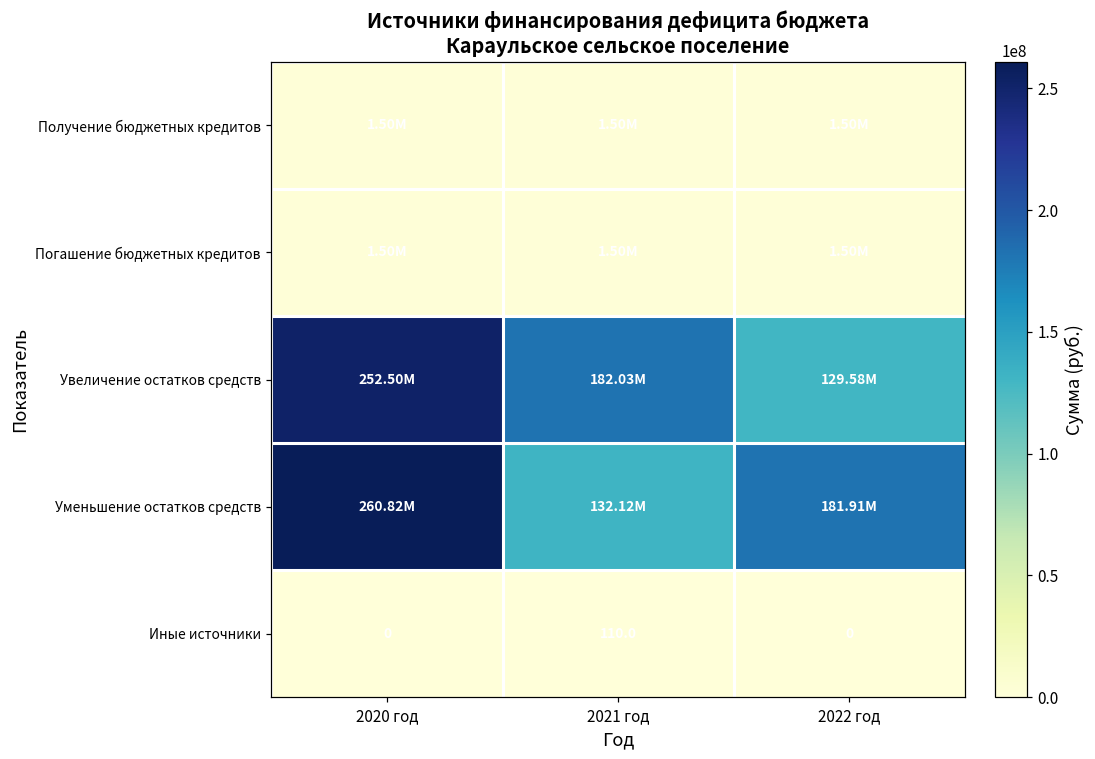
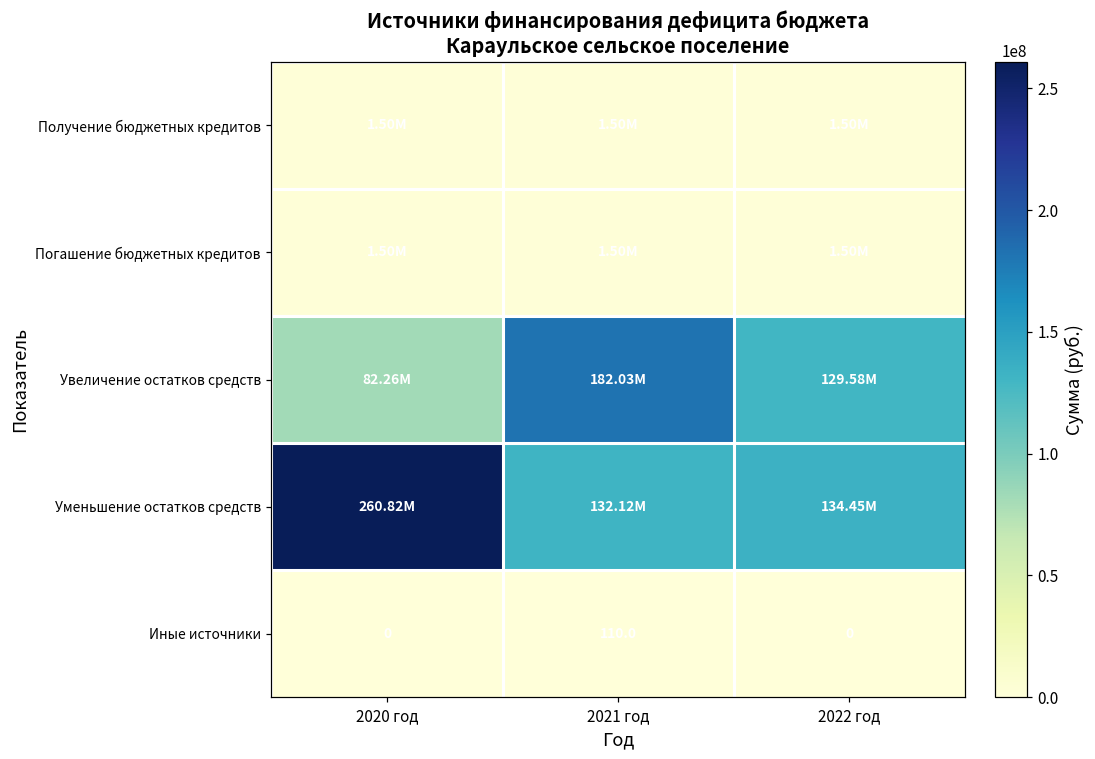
Увеличение остатков средств, 2020 год: 252.50M -> 82.26M
Уменьшение остатков средств, 2022 год: 181.91M -> 134.45M
